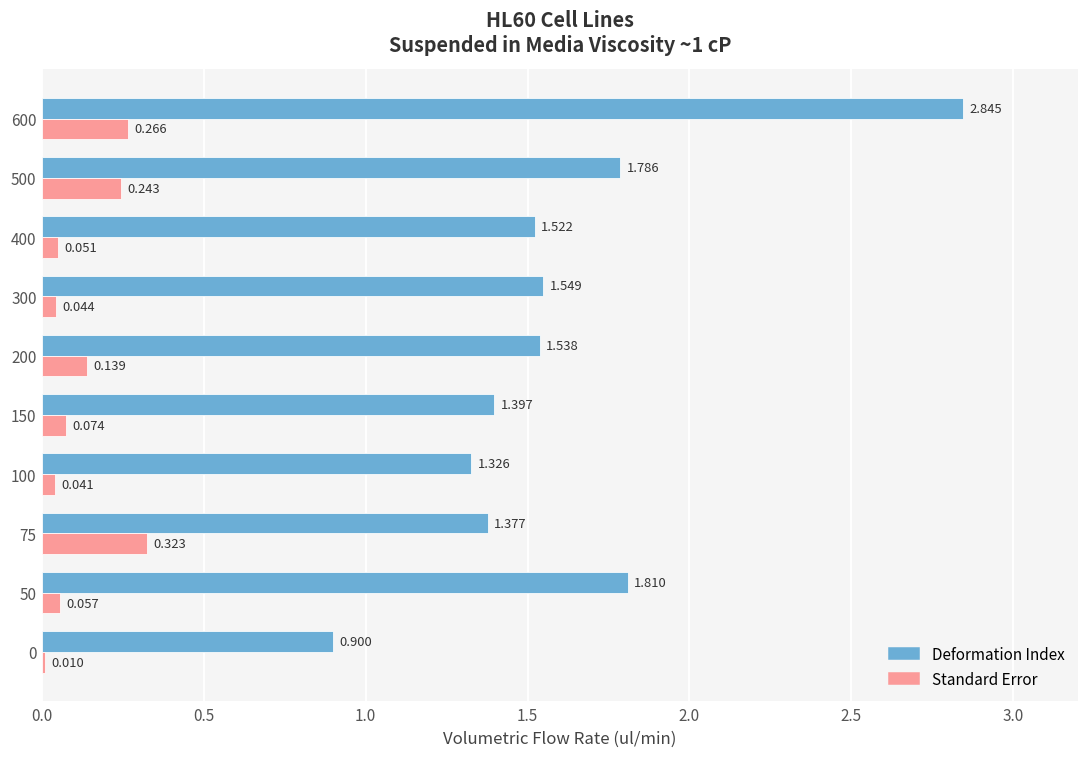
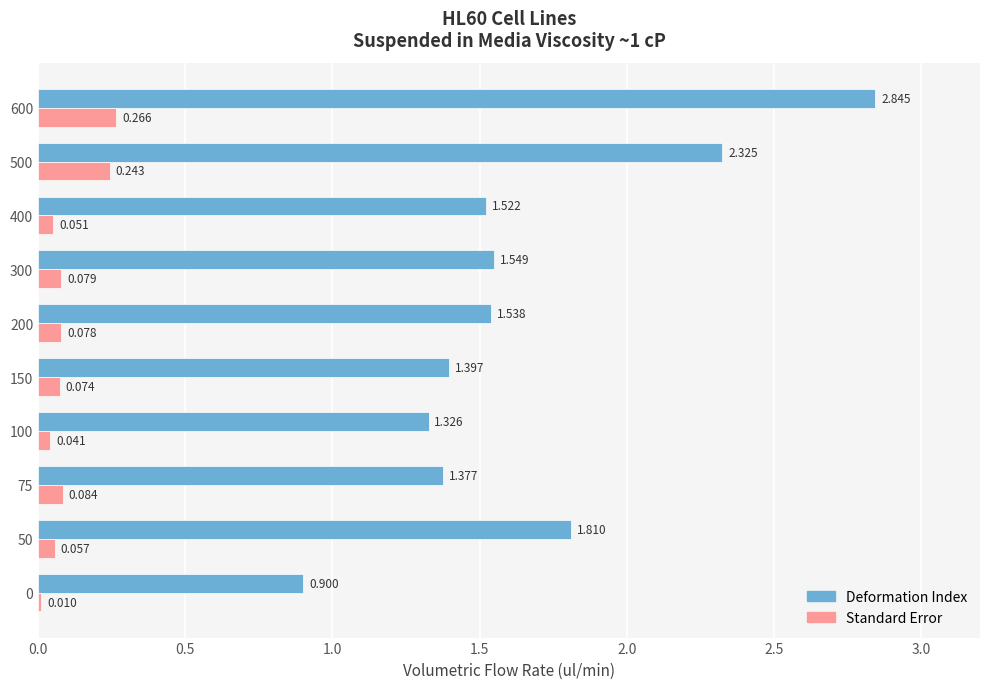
Deformation Index, 500: 1.786 -> 2.325
Standard Error, 300: 0.044 -> 0.079
Standard Error, 200: 0.139 -> 0.078
Standard Error, 75: 0.323 -> 0.084
